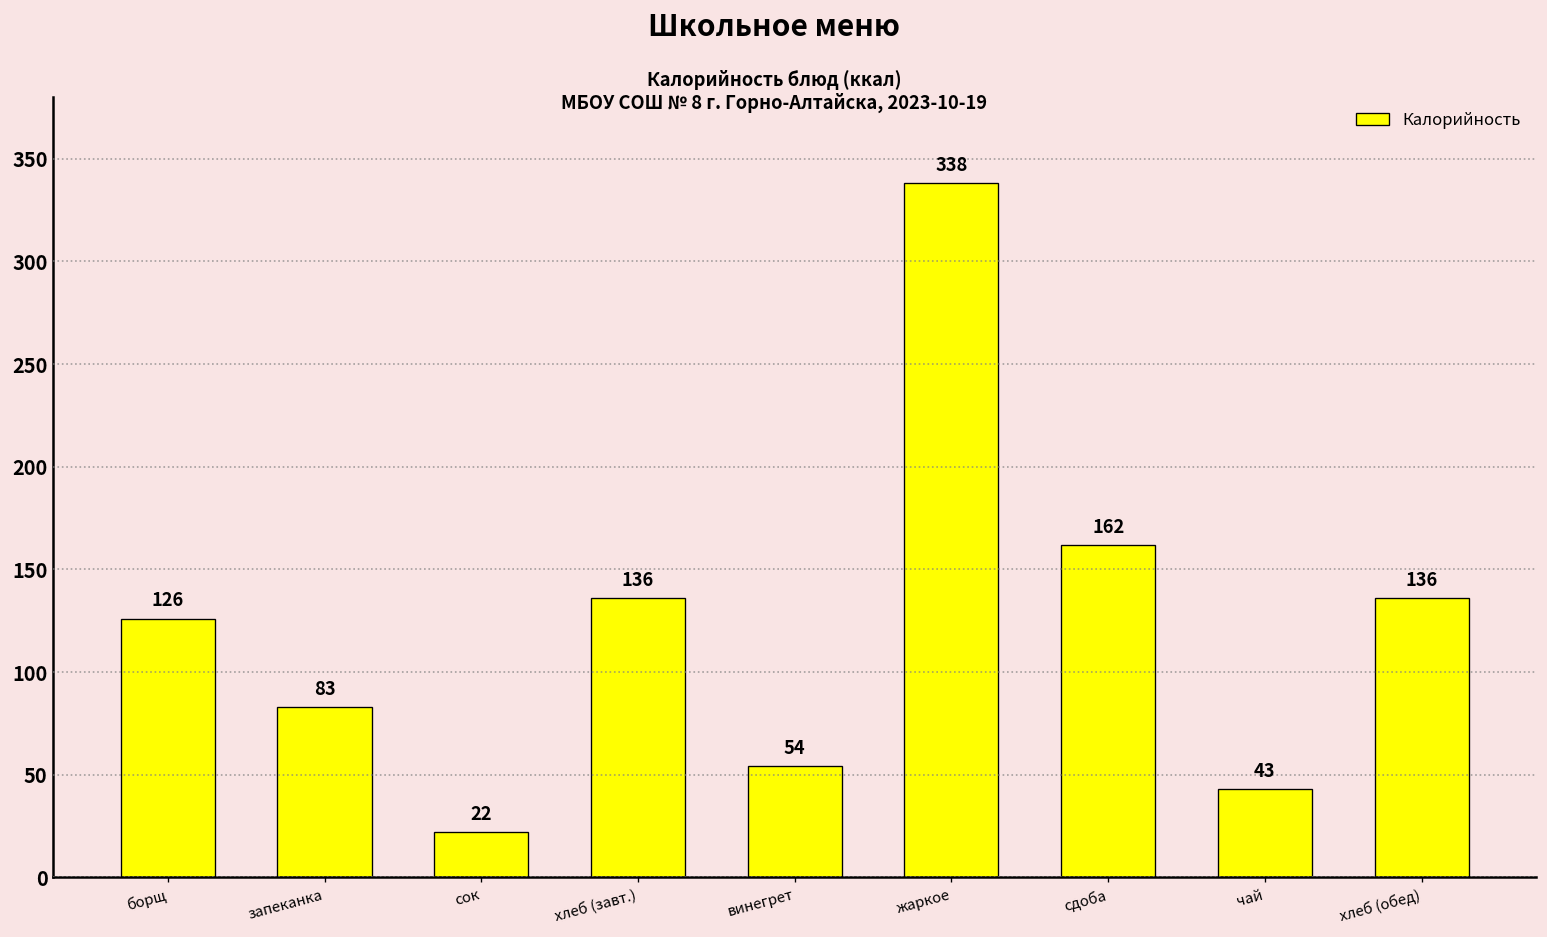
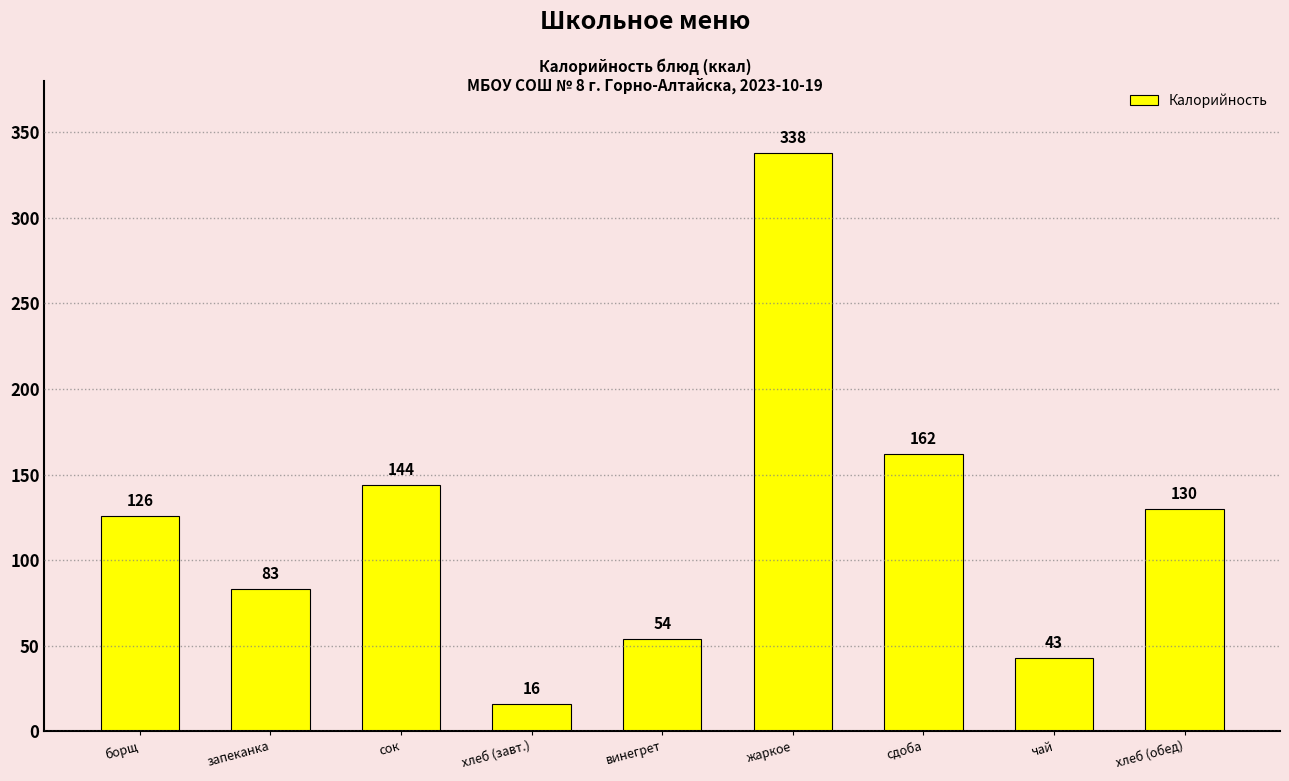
сок: 22 -> 144
хлеб (завт.): 136 -> 16
хлеб (обед): 136 -> 130
